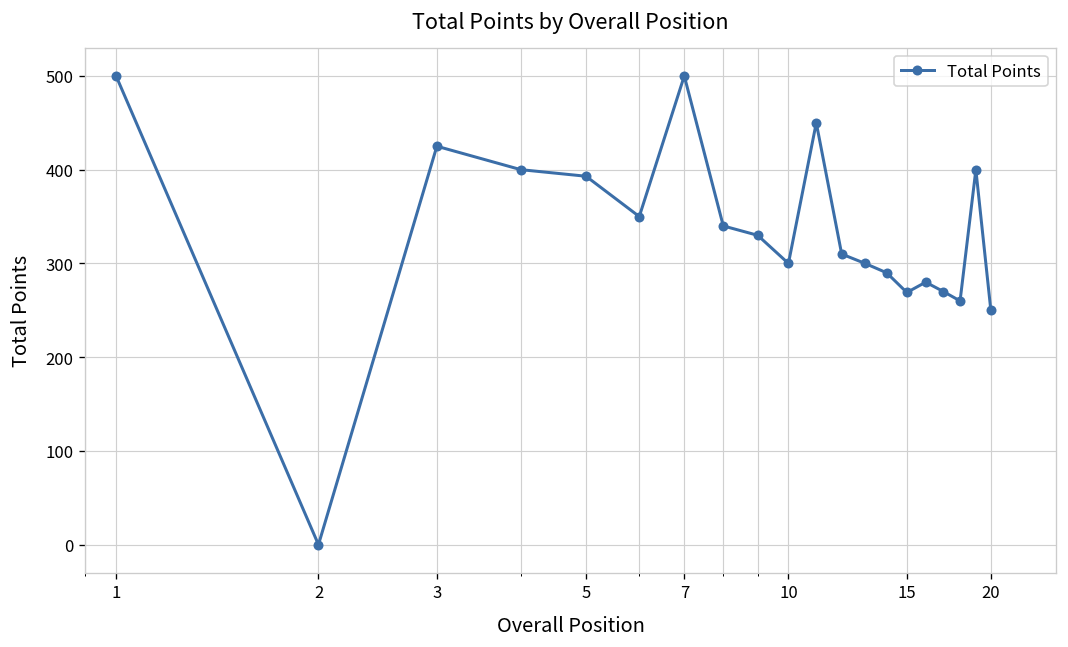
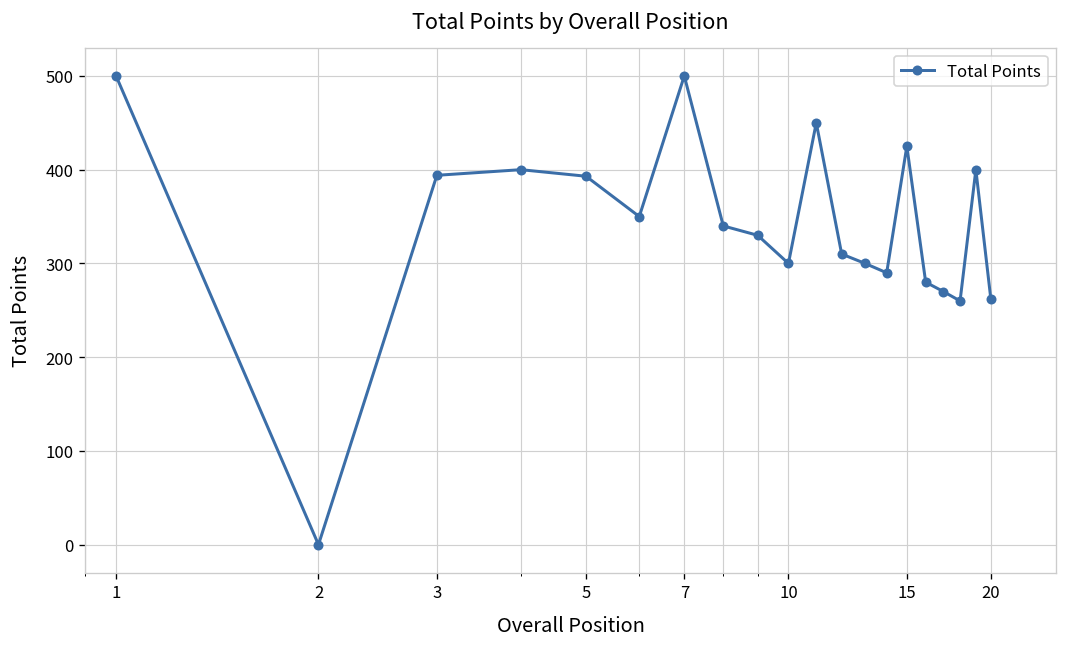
3: 430 -> 390
15: 270 -> 430
20: 250 -> 260
